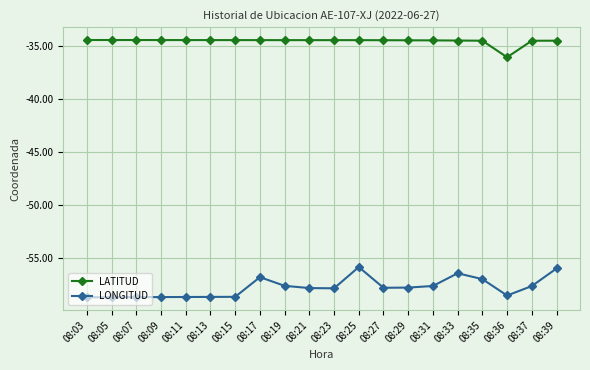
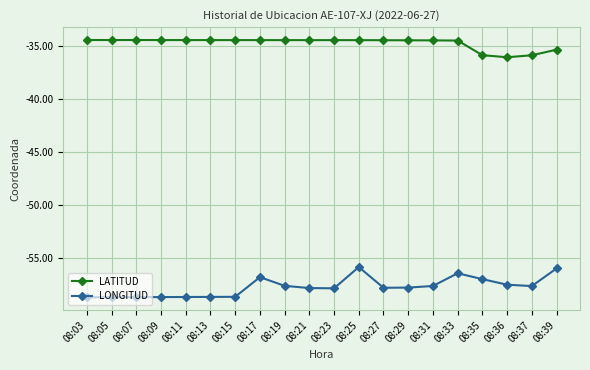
LATITUD, 08:35: -34.5 -> -35.9
LONGITUD, 08:36: -58.5 -> -57.5
LATITUD, 08:37: -34.5 -> -35.9
LATITUD, 08:39: -34.5 -> -35.4
